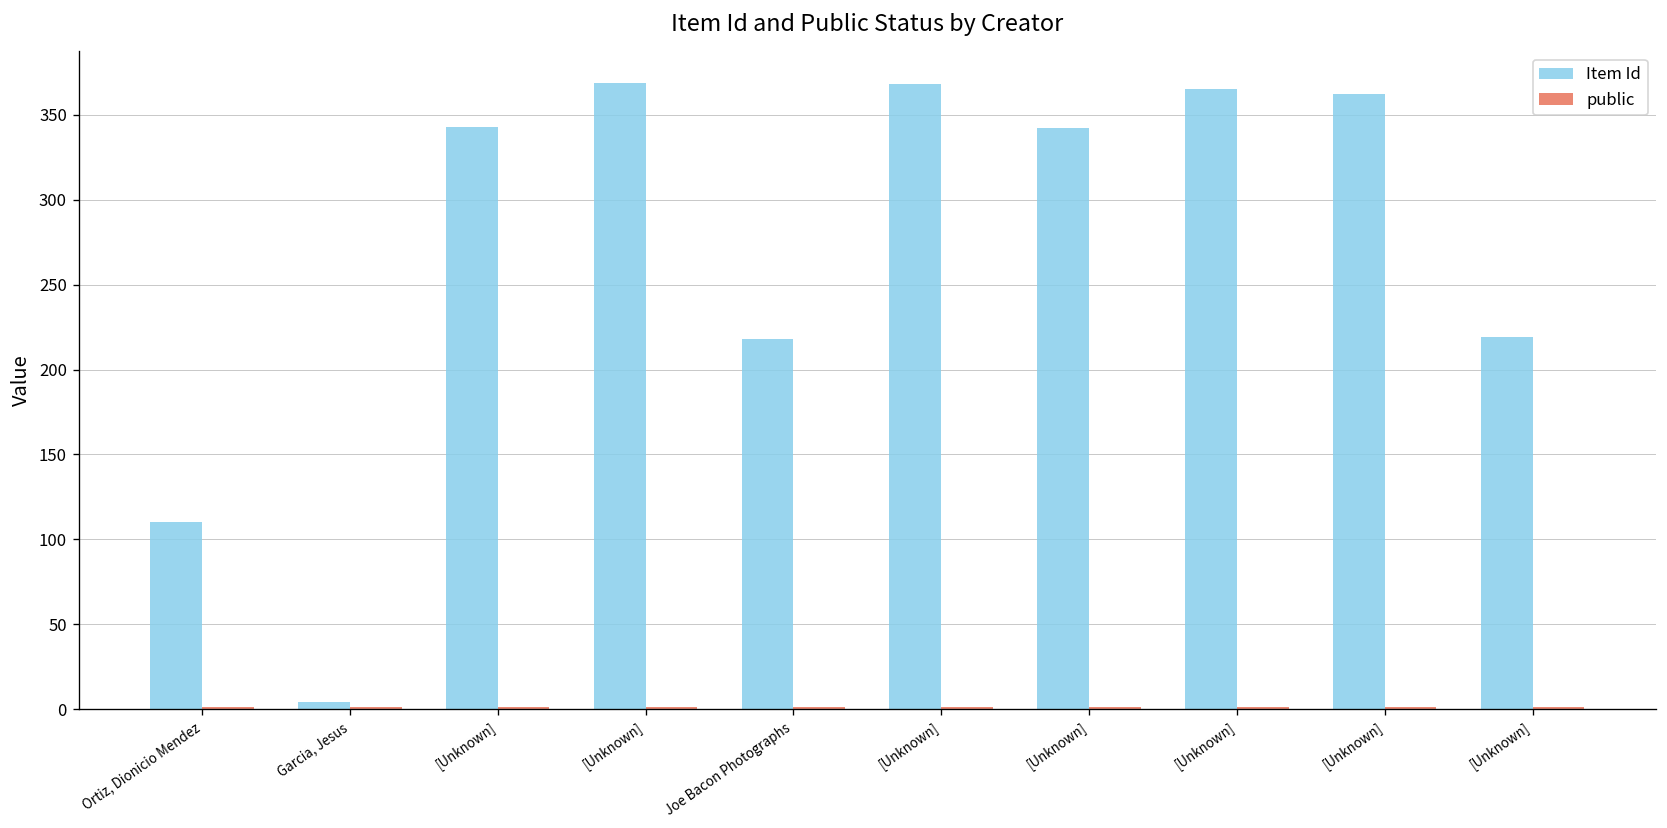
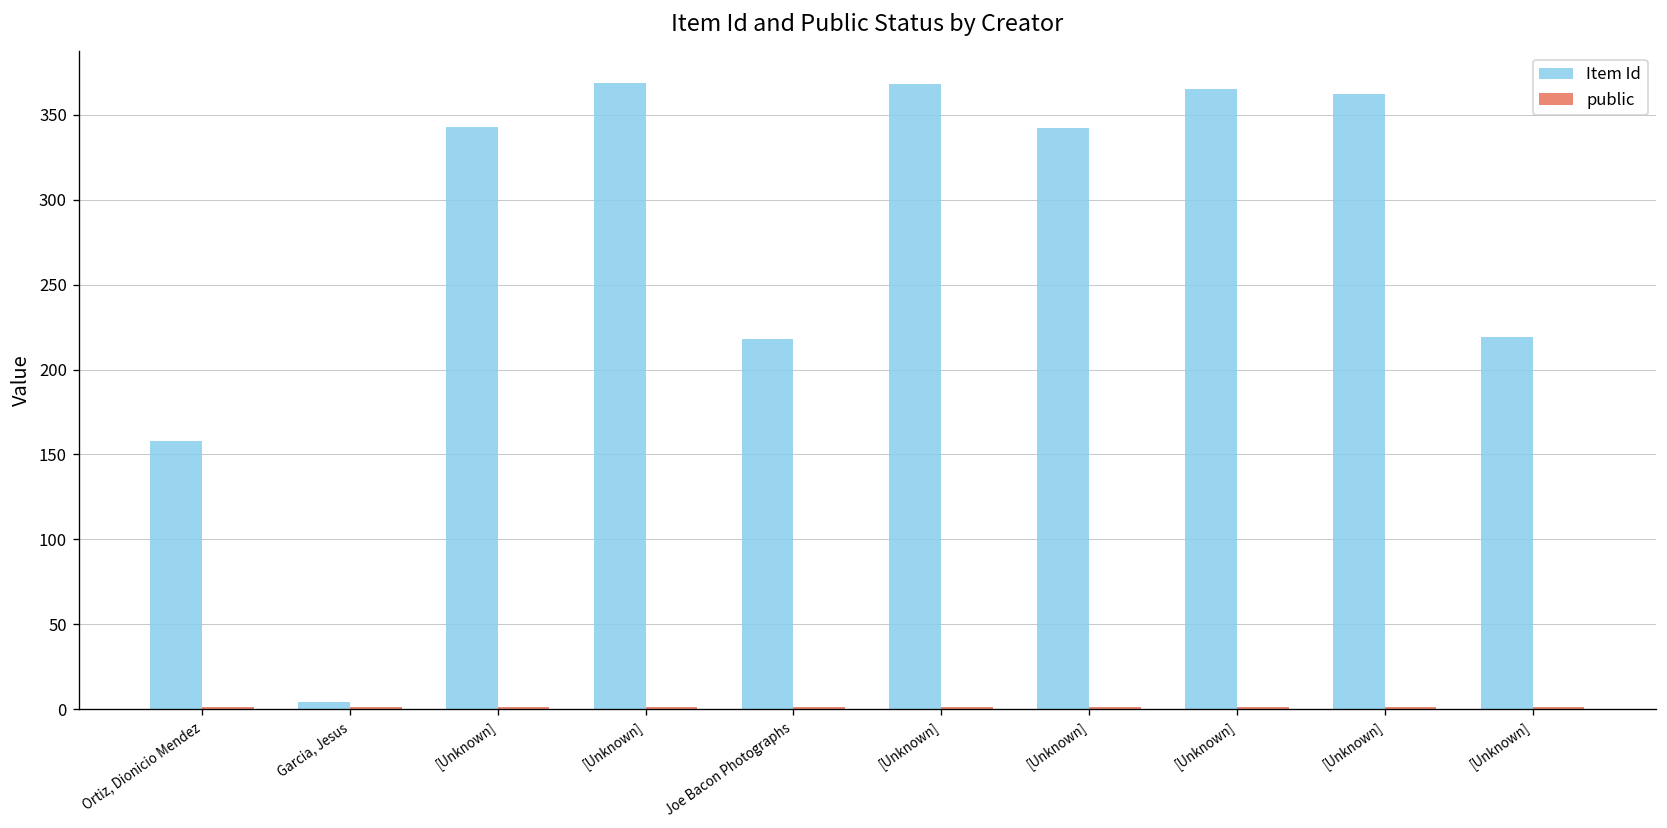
Item Id, Ortiz, Dionicio Mendez: 110 -> 158
